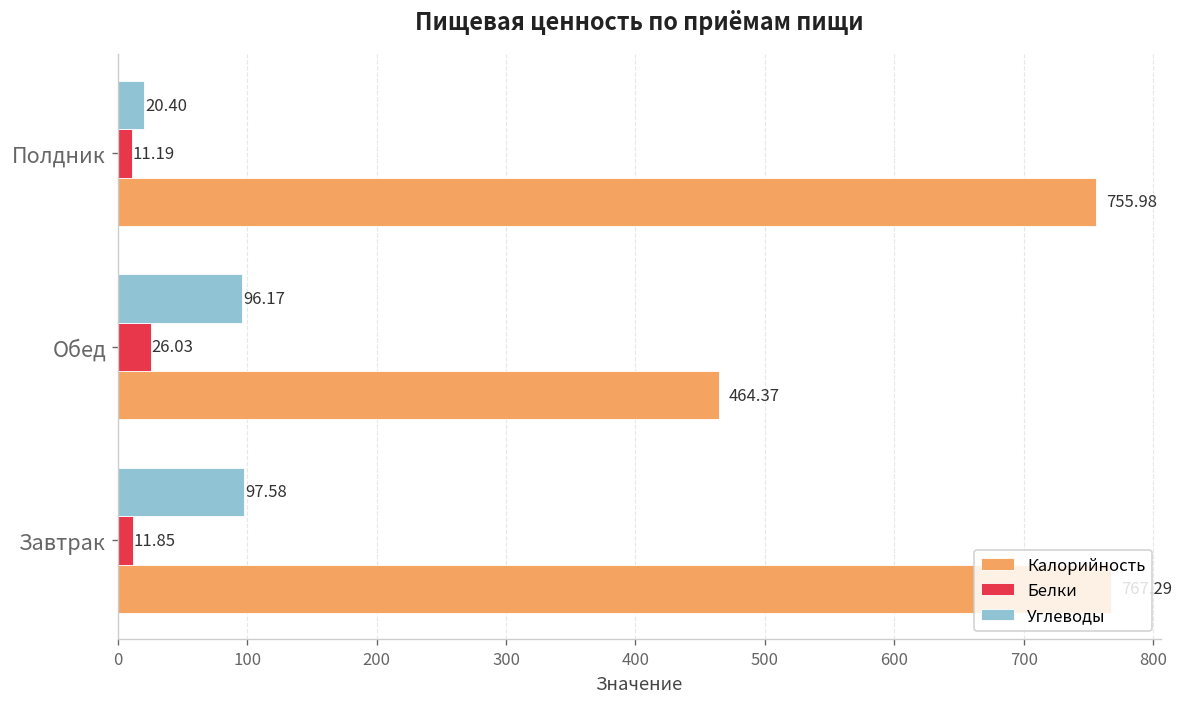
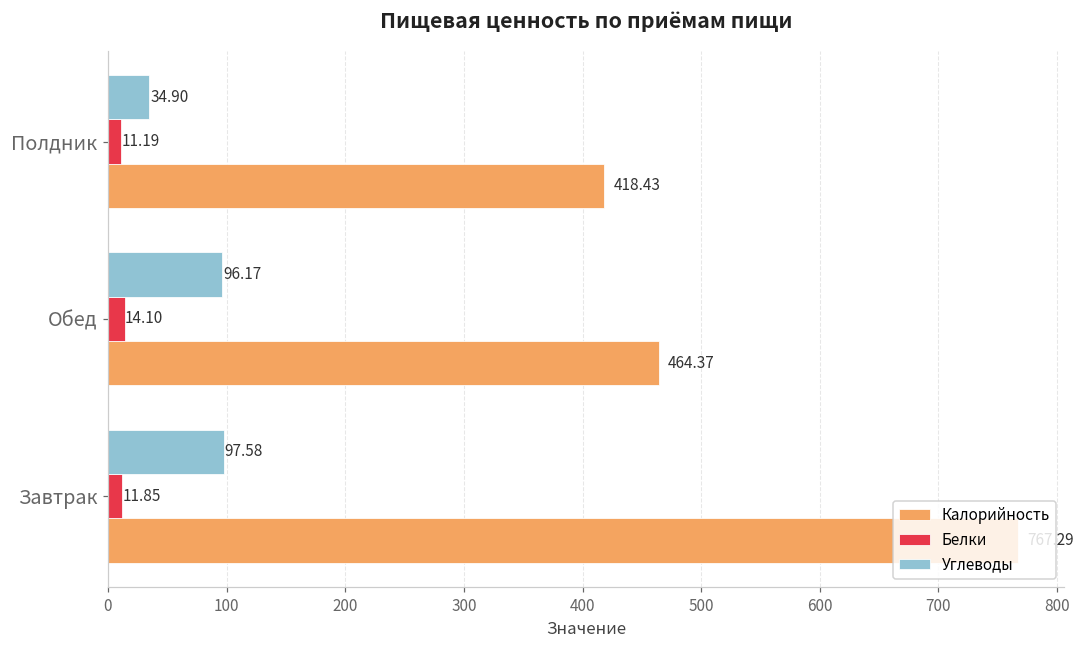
Углеводы, Полдник: 20.40 -> 34.90
Калорийность, Полдник: 755.98 -> 418.43
Белки, Обед: 26.03 -> 14.10
